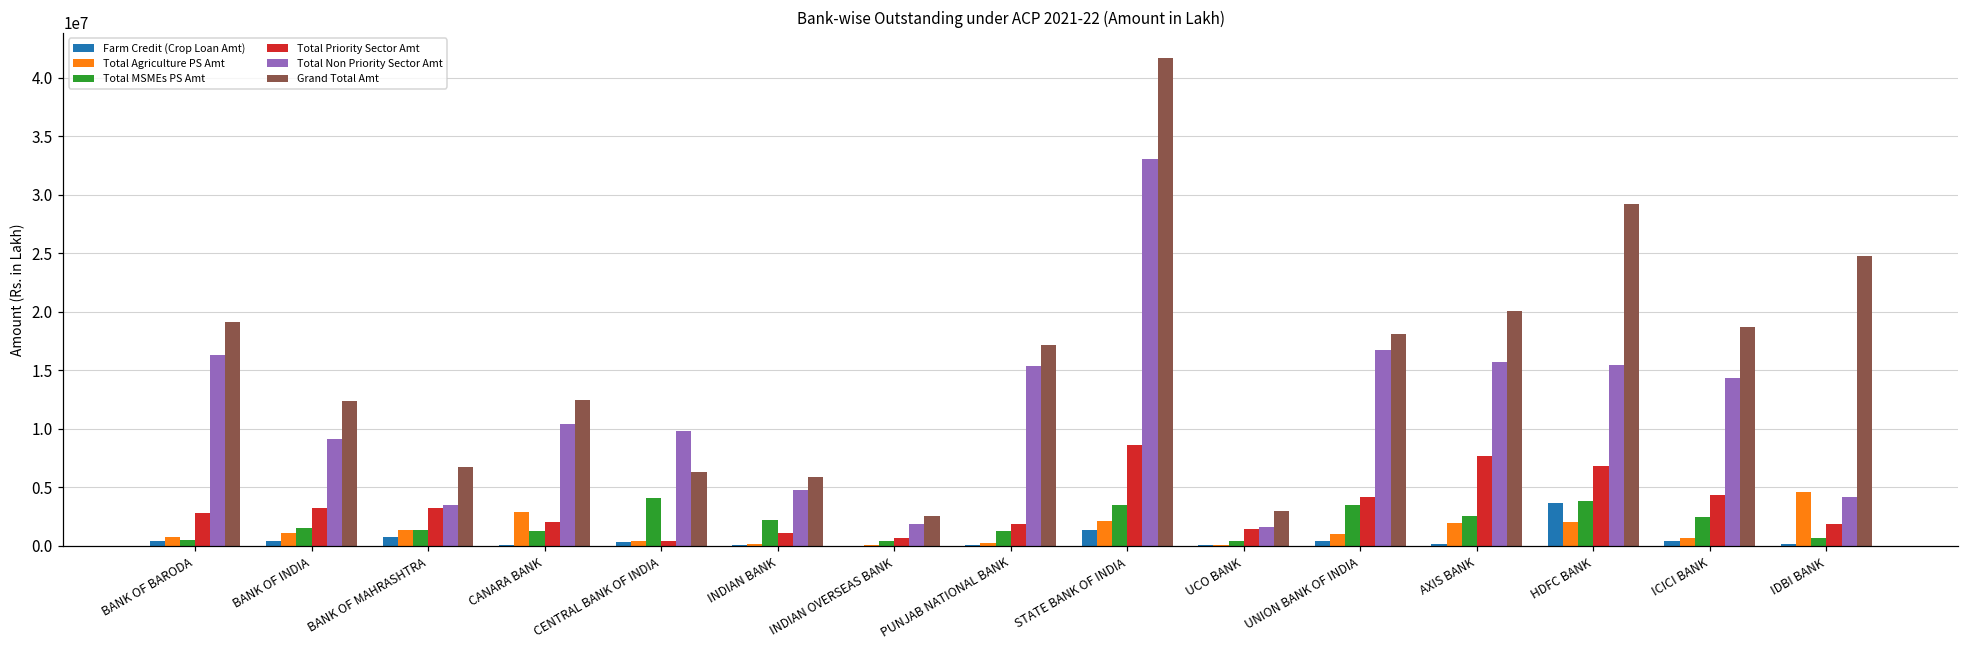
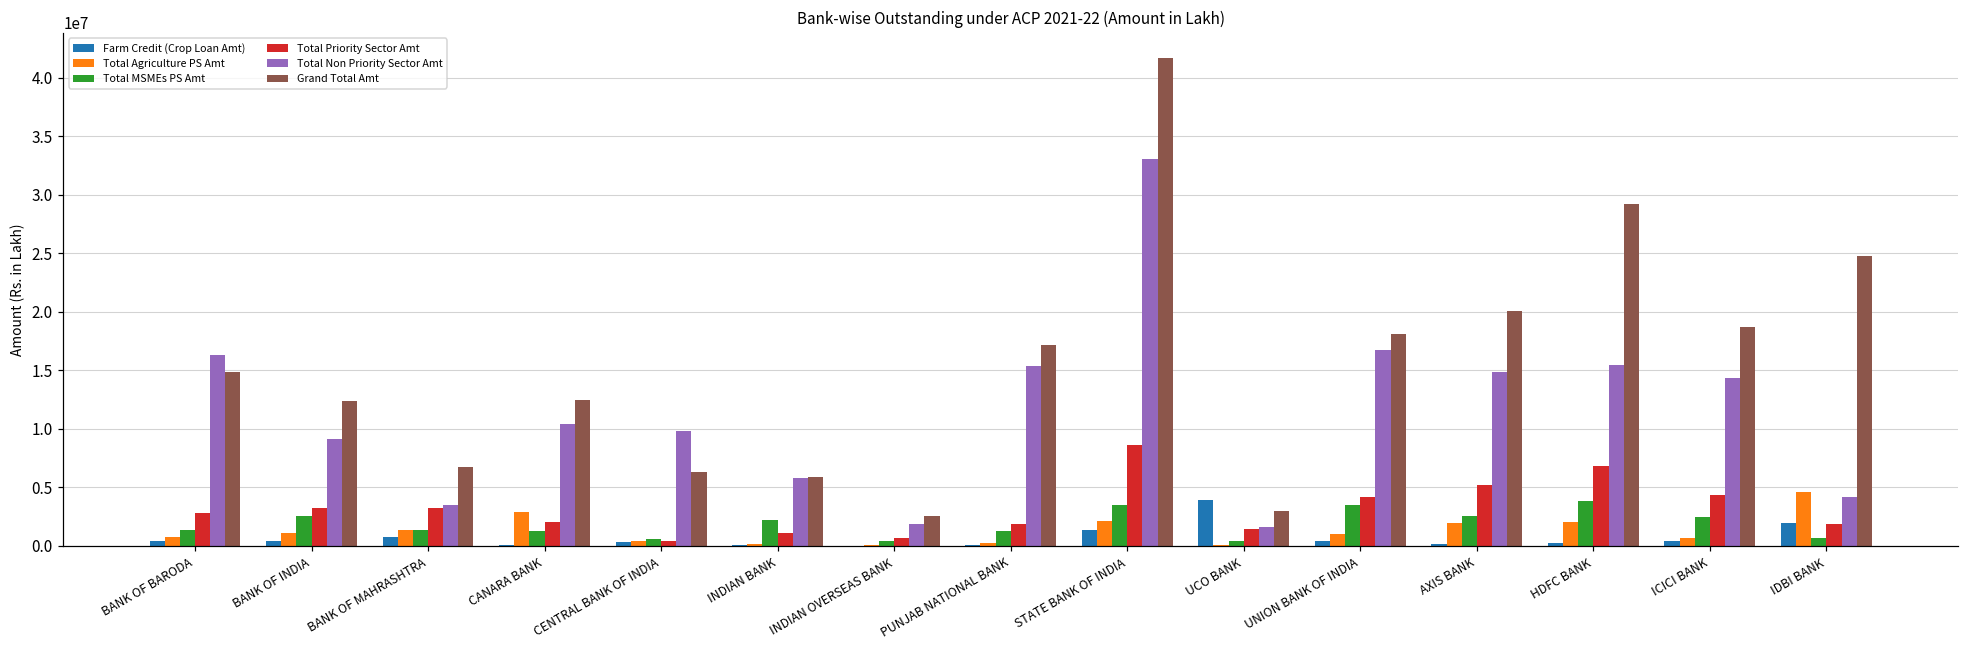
Total MSMEs PS Amt, BANK OF BARODA: 500000 -> 1300000
Grand Total Amt, BANK OF BARODA: 19100000 -> 14900000
Total MSMEs PS Amt, BANK OF INDIA: 1500000 -> 2500000
Total MSMEs PS Amt, CENTRAL BANK OF INDIA: 4100000 -> 600000
Total Non Priority Sector Amt, INDIAN BANK: 4800000 -> 5800000
Farm Credit (Crop Loan Amt), UCO BANK: 0 -> 3900000
Total Priority Sector Amt, AXIS BANK: 7700000 -> 5200000
Total Non Priority Sector Amt, AXIS BANK: 15700000 -> 14800000
Farm Credit (Crop Loan Amt), HDFC BANK: 3600000 -> 200000
Farm Credit (Crop Loan Amt), IDBI BANK: 200000 -> 2000000
